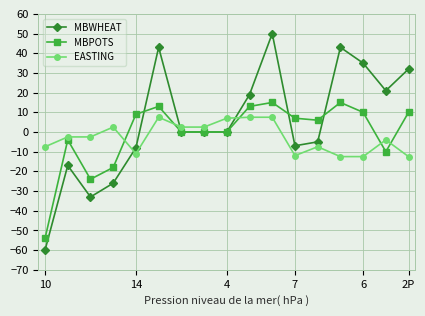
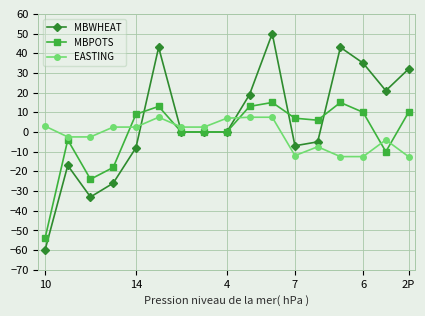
EASTING, 10: -8 -> 3
EASTING, 14: -11 -> 3
